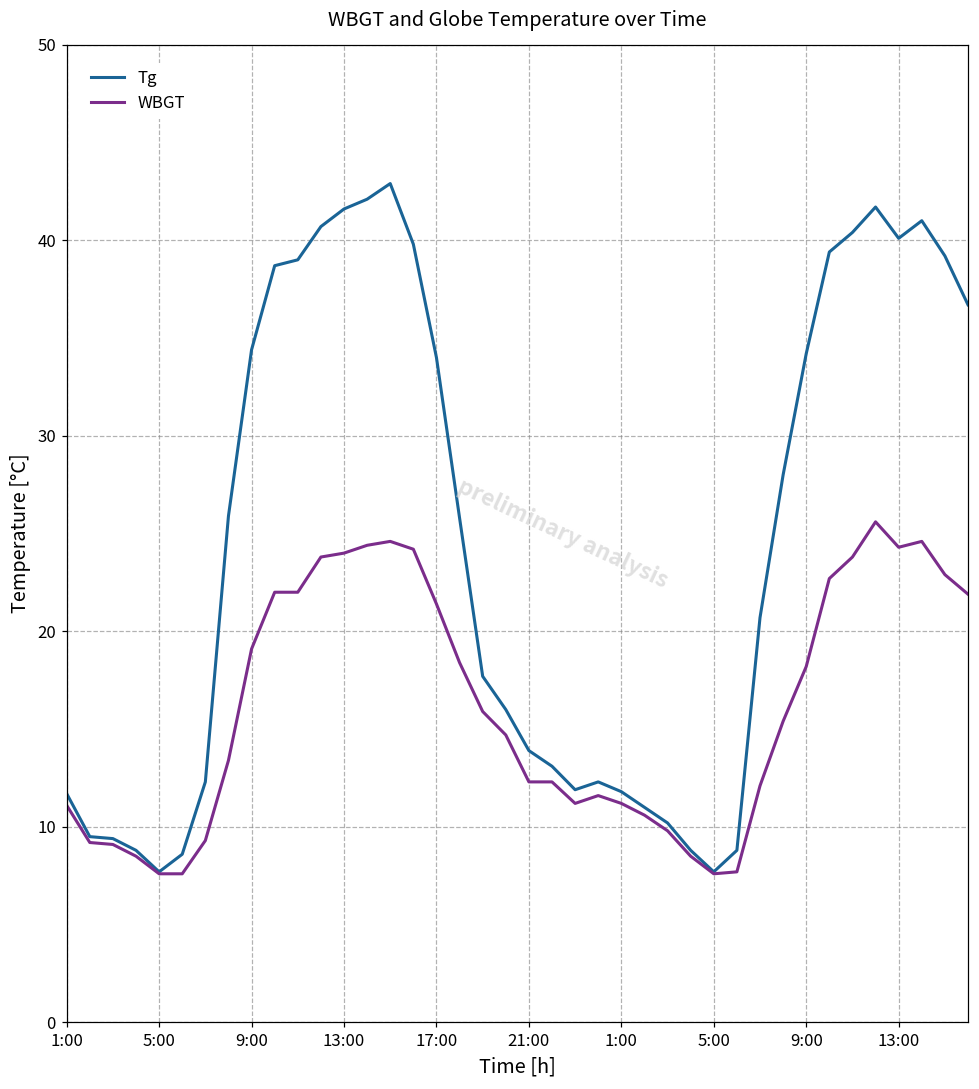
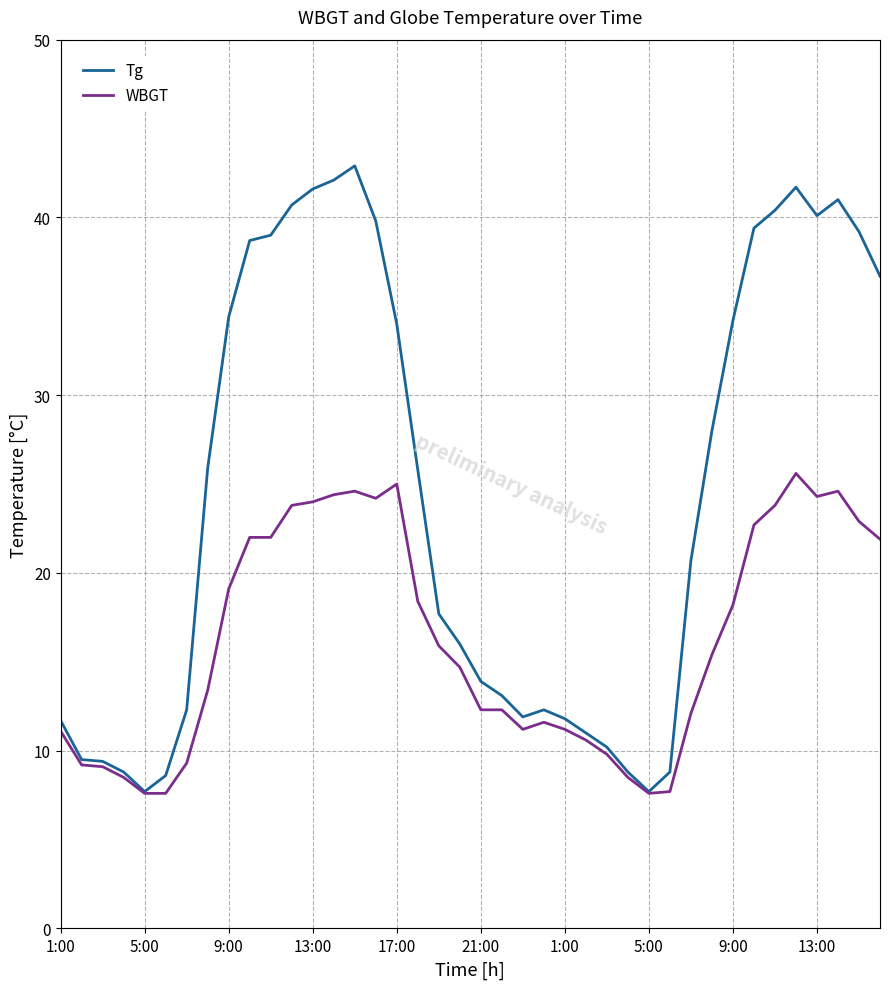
WBGT, 17:00: 21.4 -> 25.0
